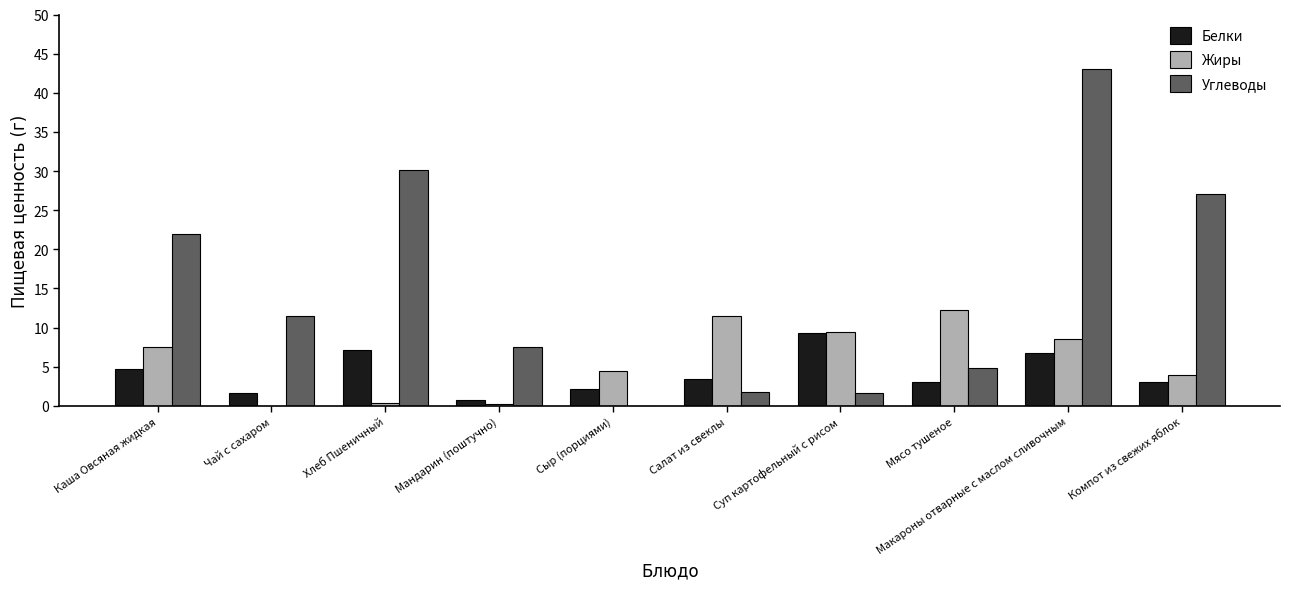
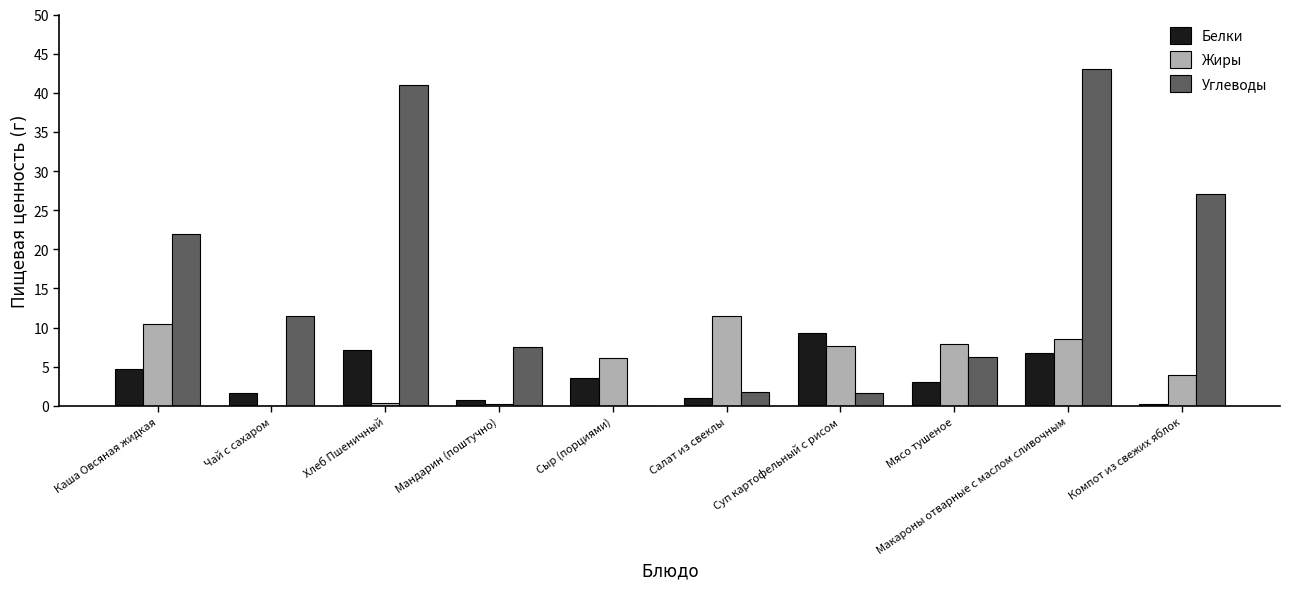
Жиры, Каша Овсяная жидкая: 8 -> 11
Углеводы, Хлеб Пшеничный: 30 -> 41
Белки, Сыр (порциями): 2 -> 4
Жиры, Сыр (порциями): 4 -> 6
Белки, Салат из свеклы: 3 -> 1
Жиры, Суп картофельный с рисом: 9 -> 8
Жиры, Мясо тушеное: 12 -> 8
Углеводы, Мясо тушеное: 5 -> 6
Белки, Компот из свежих яблок: 3 -> 0
